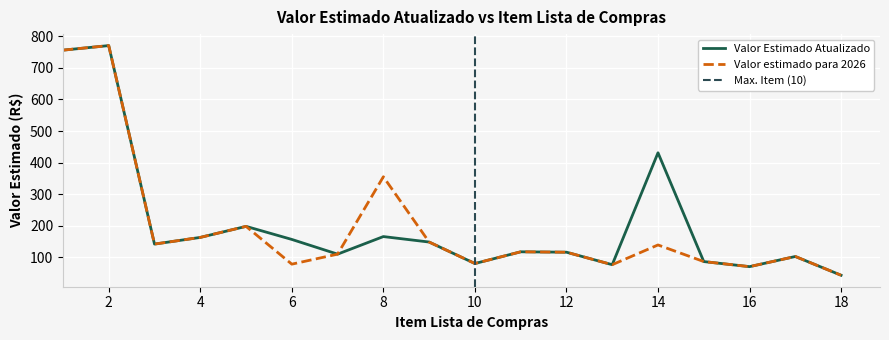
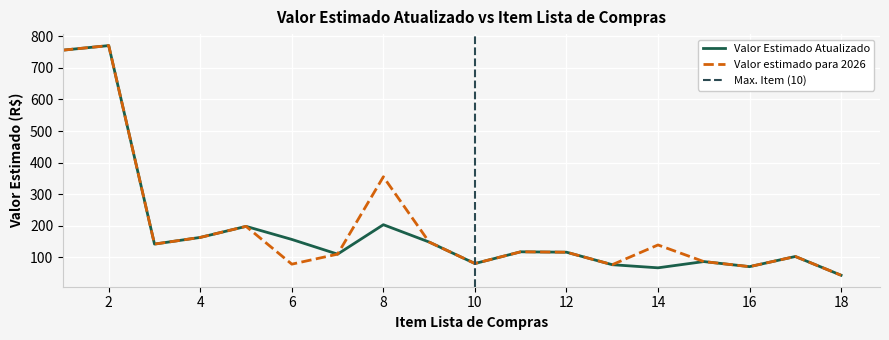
Valor Estimado Atualizado, 8: 170 -> 200
Valor Estimado Atualizado, 14: 430 -> 70
